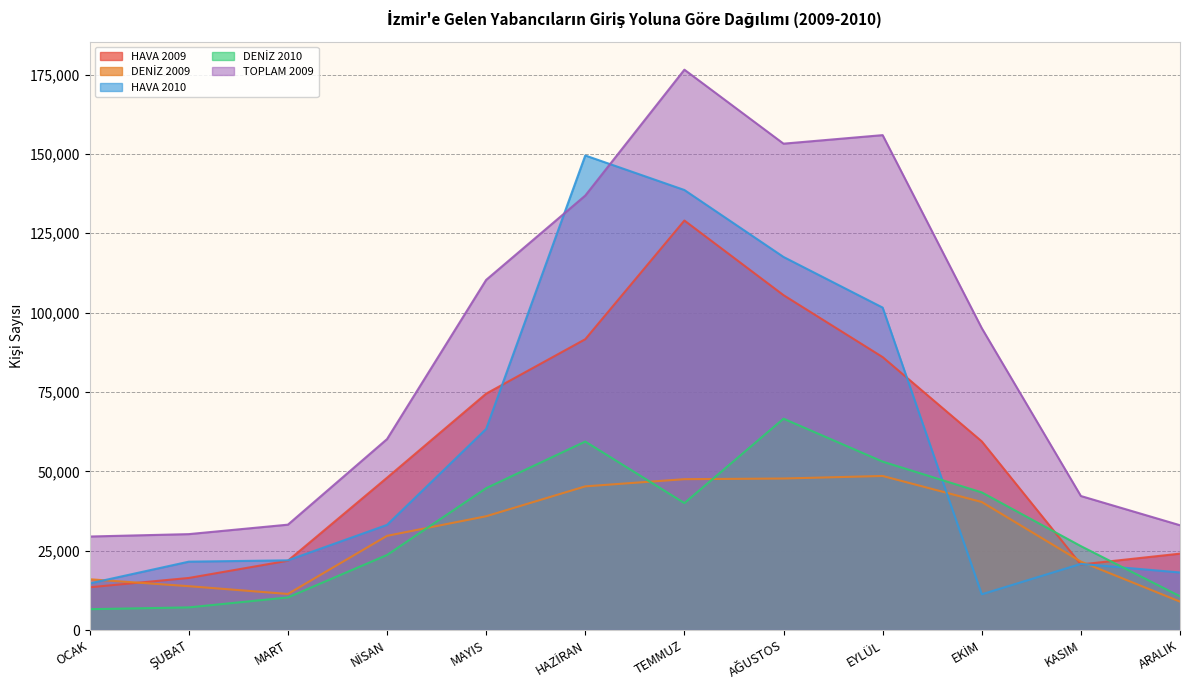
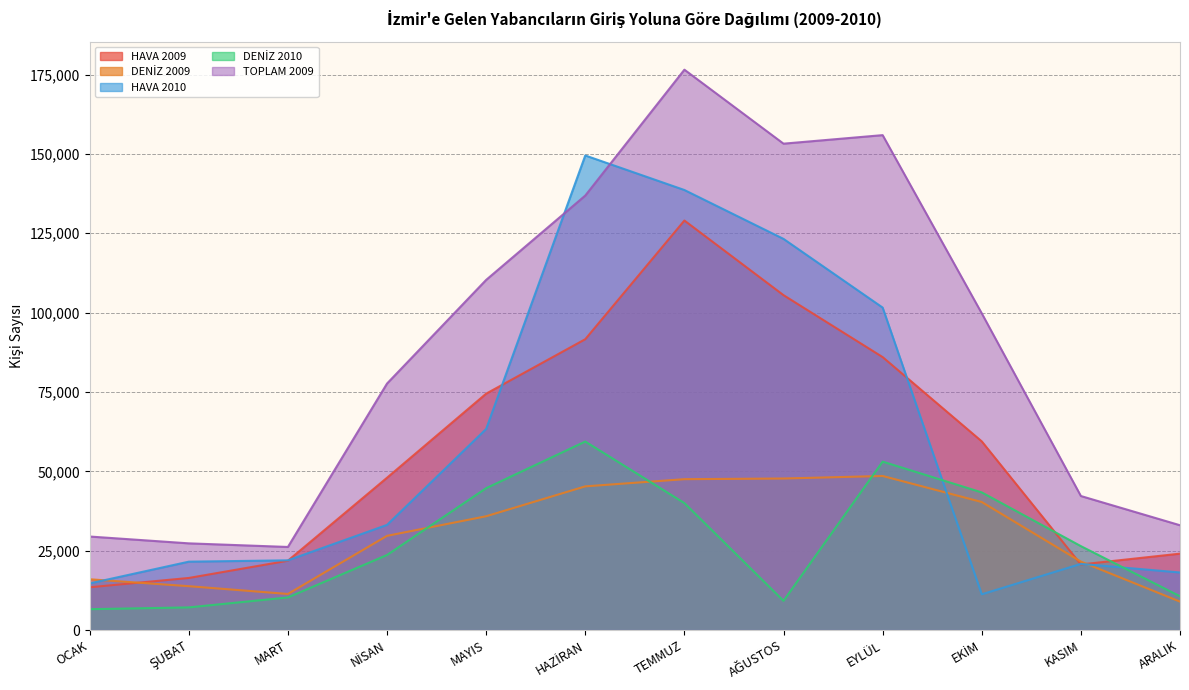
TOPLAM 2009, ŞUBAT: 30,000 -> 27,000
TOPLAM 2009, MART: 33,000 -> 26,000
TOPLAM 2009, NİSAN: 60,000 -> 78,000
HAVA 2010, AĞUSTOS: 118,000 -> 123,000
DENİZ 2010, AĞUSTOS: 67,000 -> 9,000
TOPLAM 2009, EKİM: 95,000 -> 100,000
